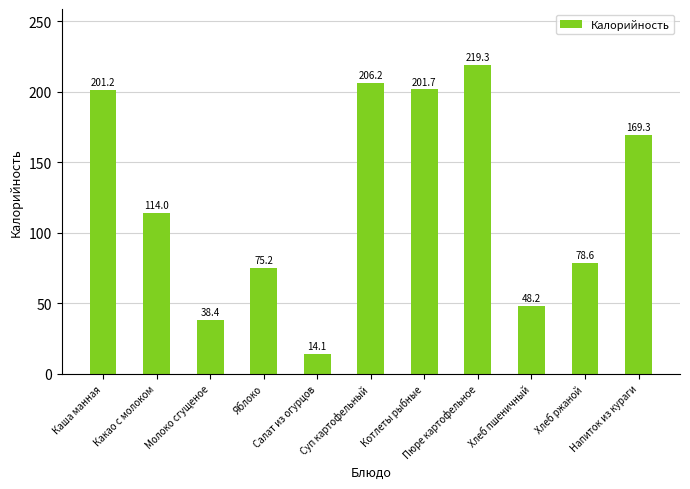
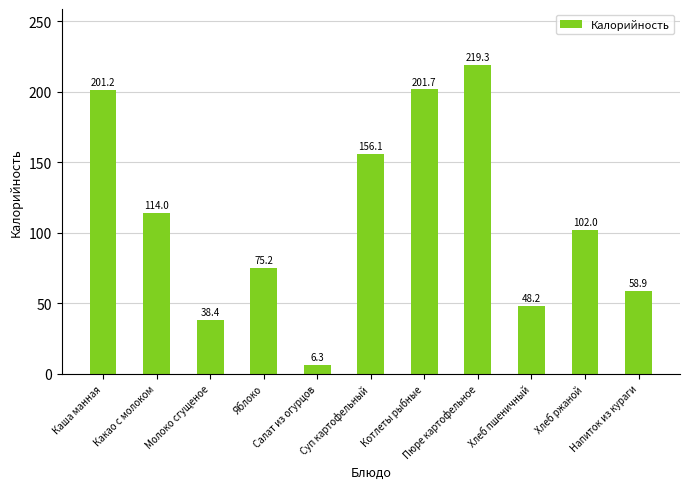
Салат из огурцов: 14.1 -> 6.3
Суп картофельный: 206.2 -> 156.1
Хлеб ржаной: 78.6 -> 102.0
Напиток из кураги: 169.3 -> 58.9
